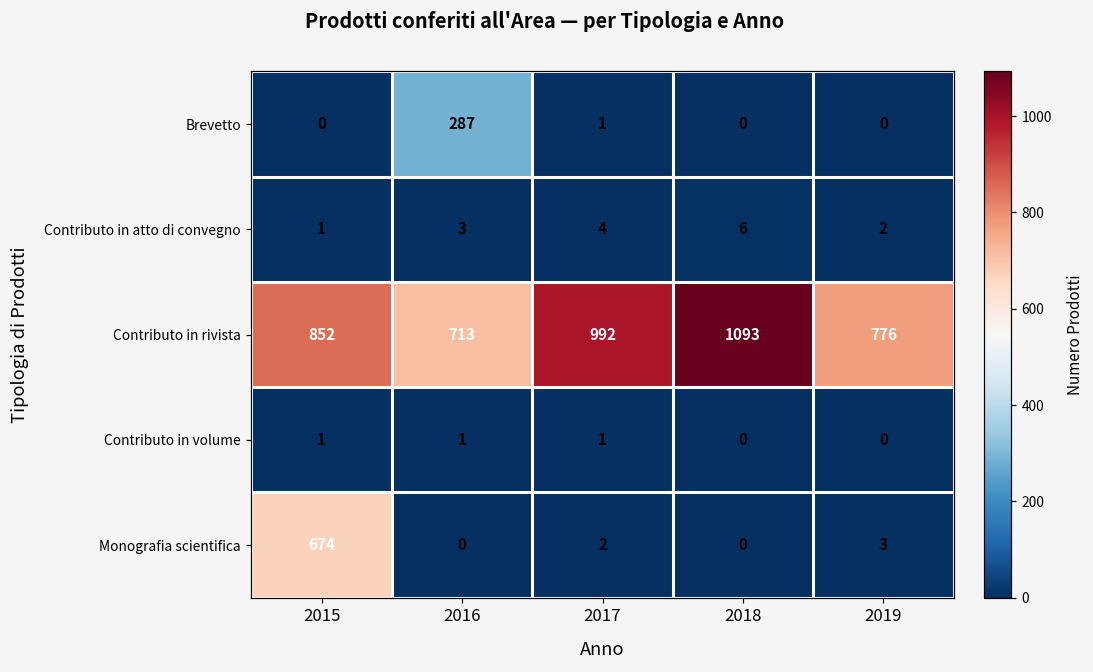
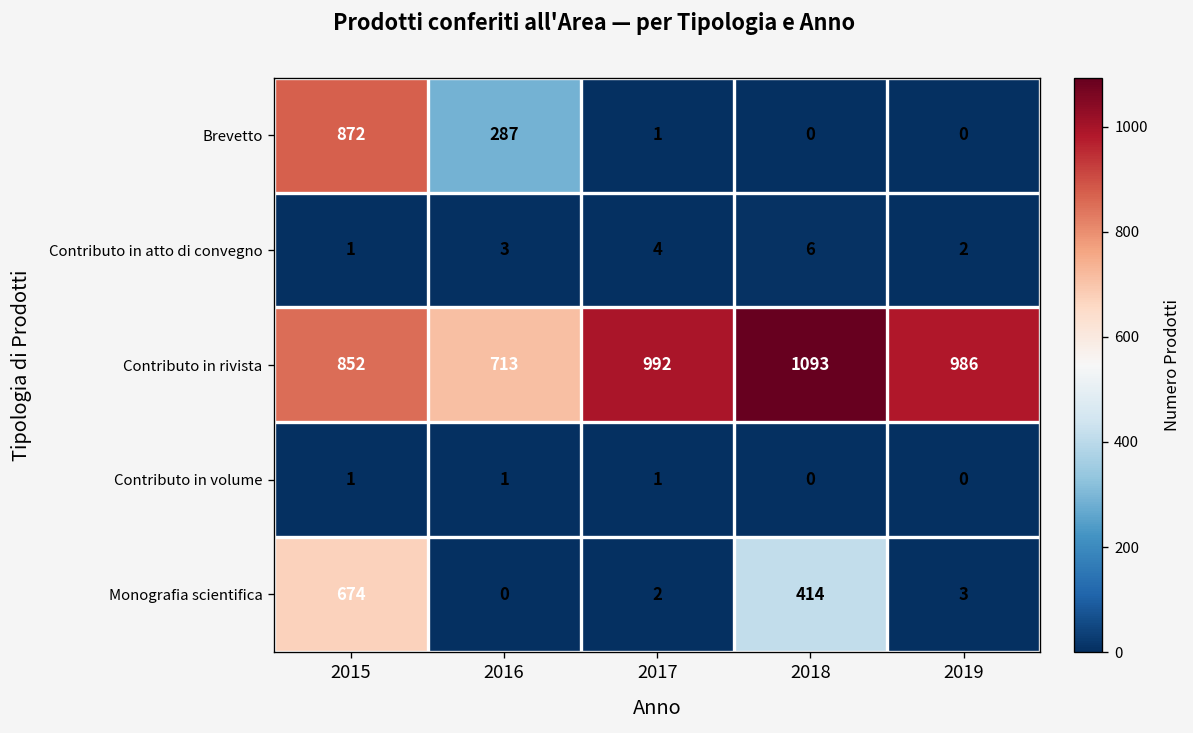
Brevetto, 2015: 0 -> 872
Contributo in rivista, 2019: 776 -> 986
Monografia scientifica, 2018: 0 -> 414
